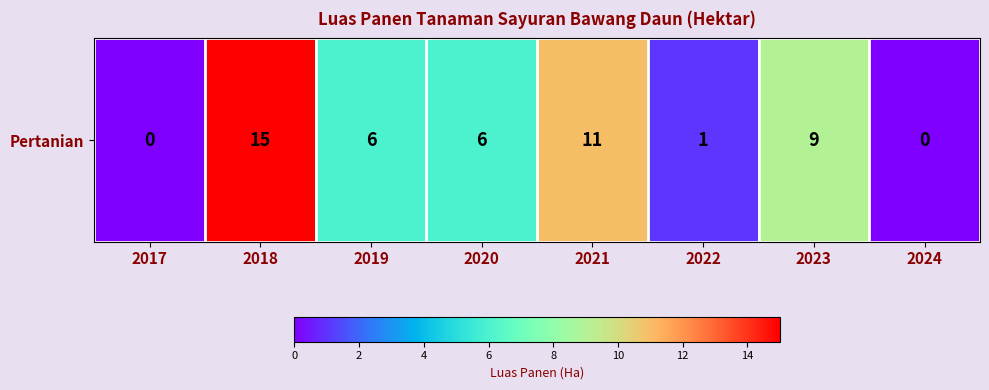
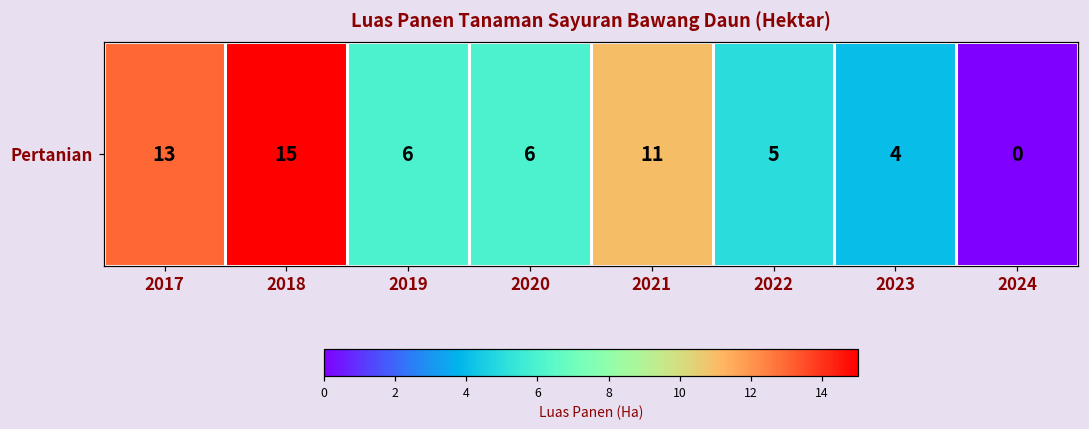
Pertanian, 2017: 0 -> 13
Pertanian, 2022: 1 -> 5
Pertanian, 2023: 9 -> 4
